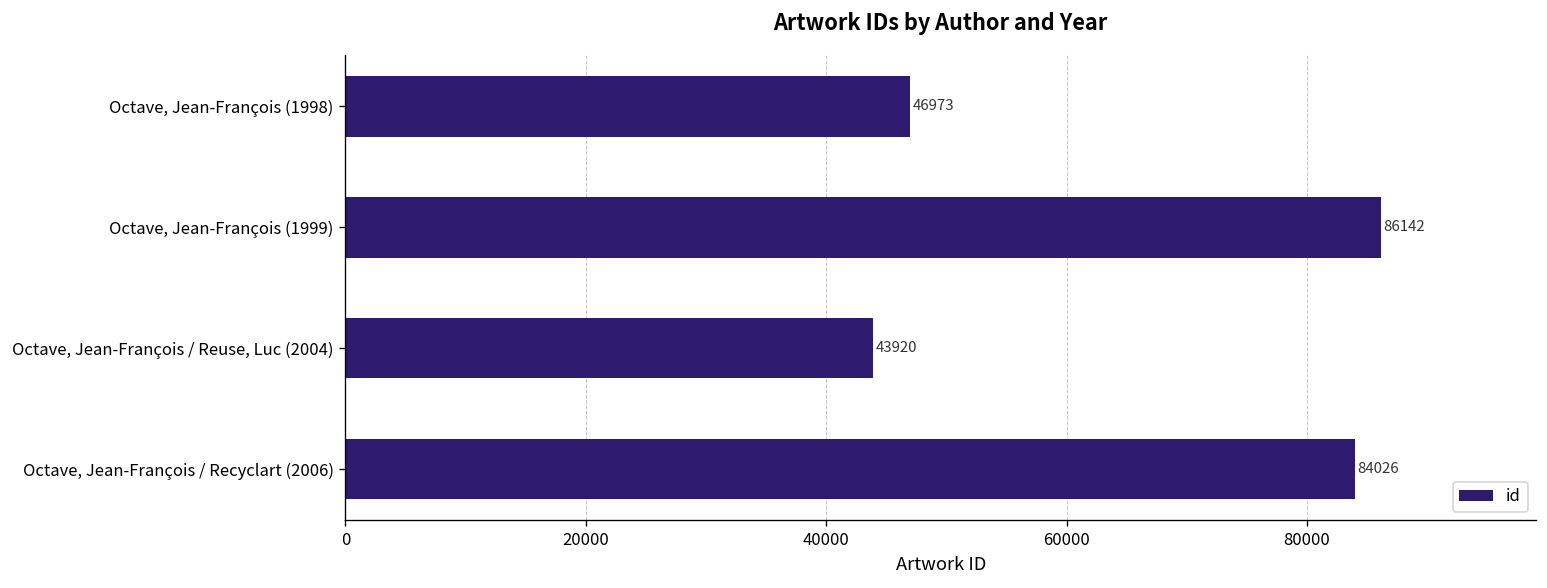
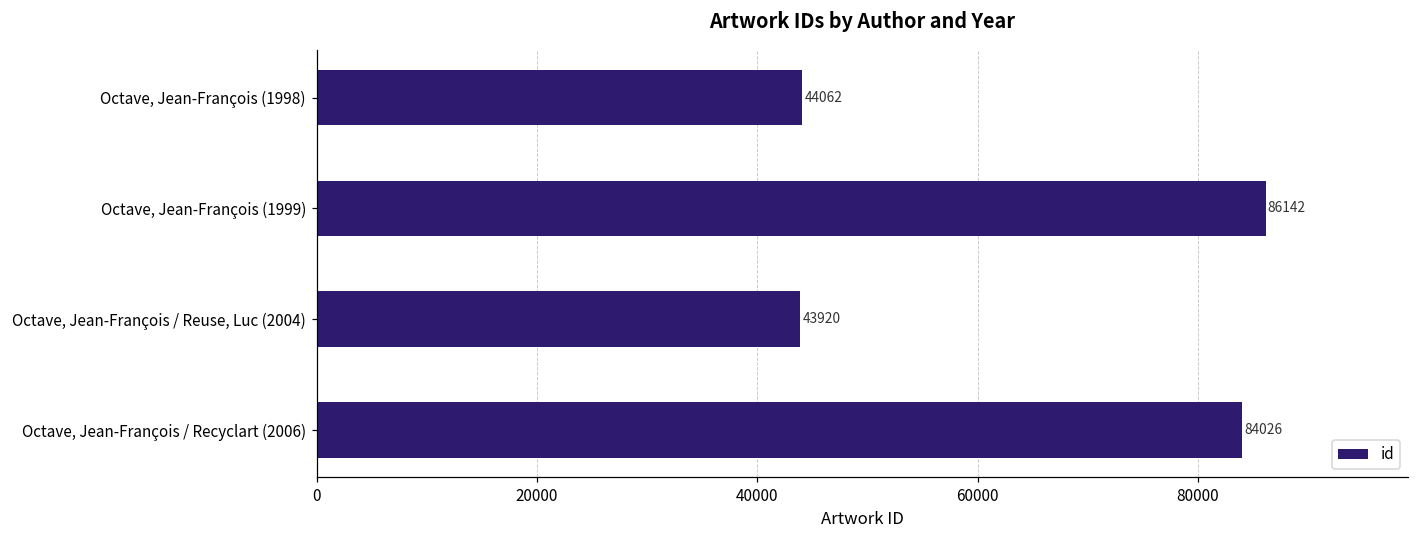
Octave, Jean-François (1998): 46973 -> 44062
